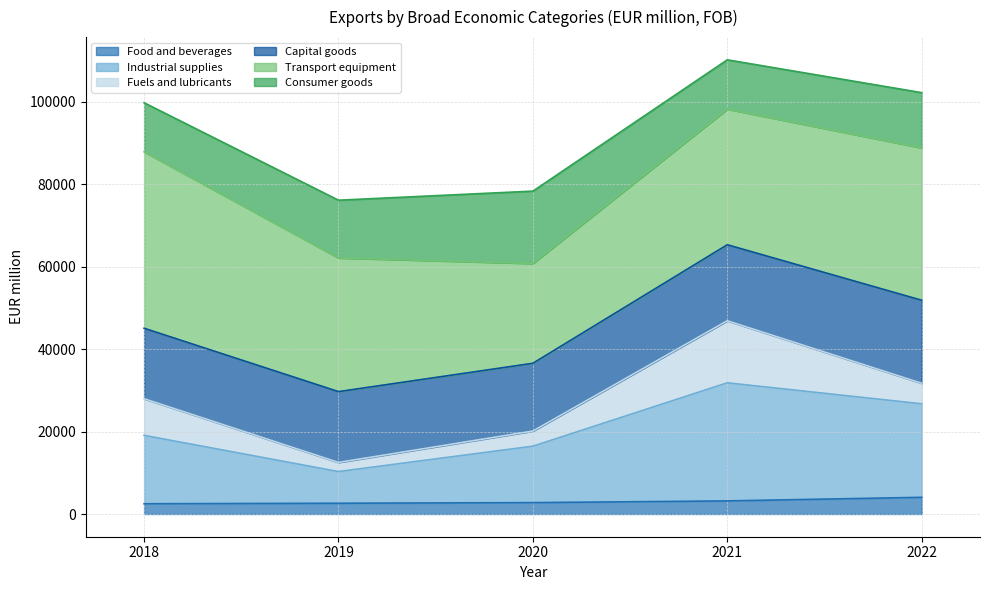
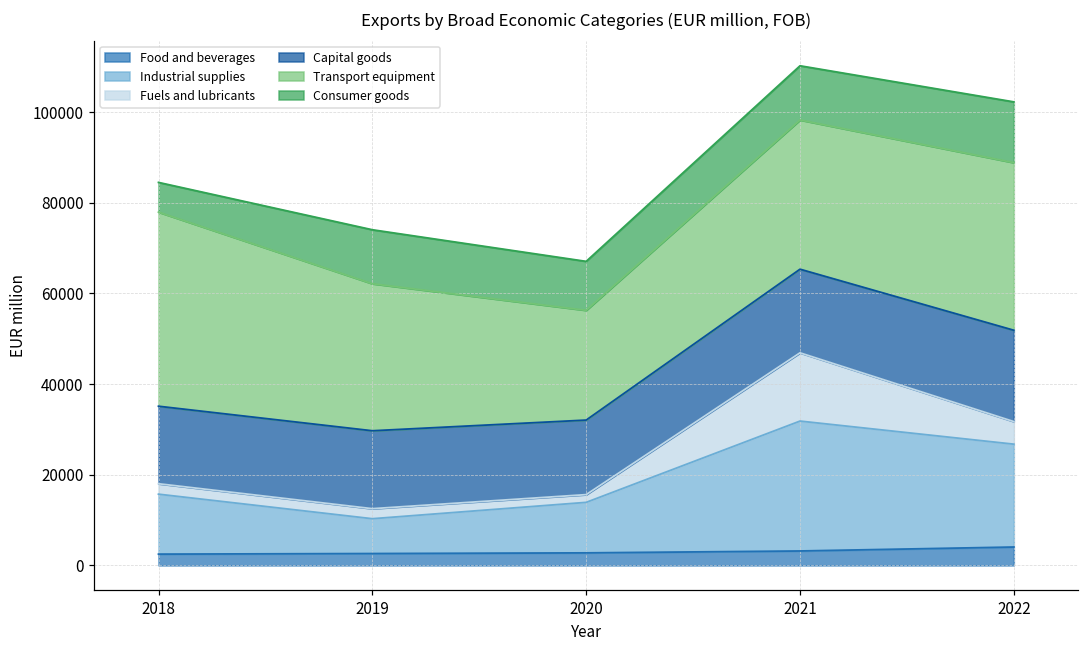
Industrial supplies, 2018: 17000 -> 13000
Fuels and lubricants, 2018: 9000 -> 2000
Consumer goods, 2018: 12000 -> 7000
Consumer goods, 2019: 14000 -> 12000
Industrial supplies, 2020: 14000 -> 11000
Fuels and lubricants, 2020: 4000 -> 2000
Consumer goods, 2020: 18000 -> 11000
